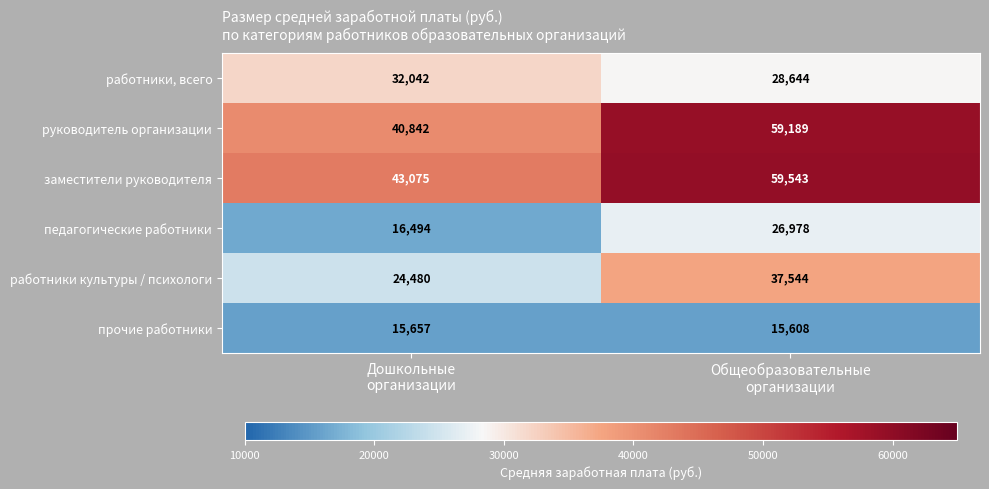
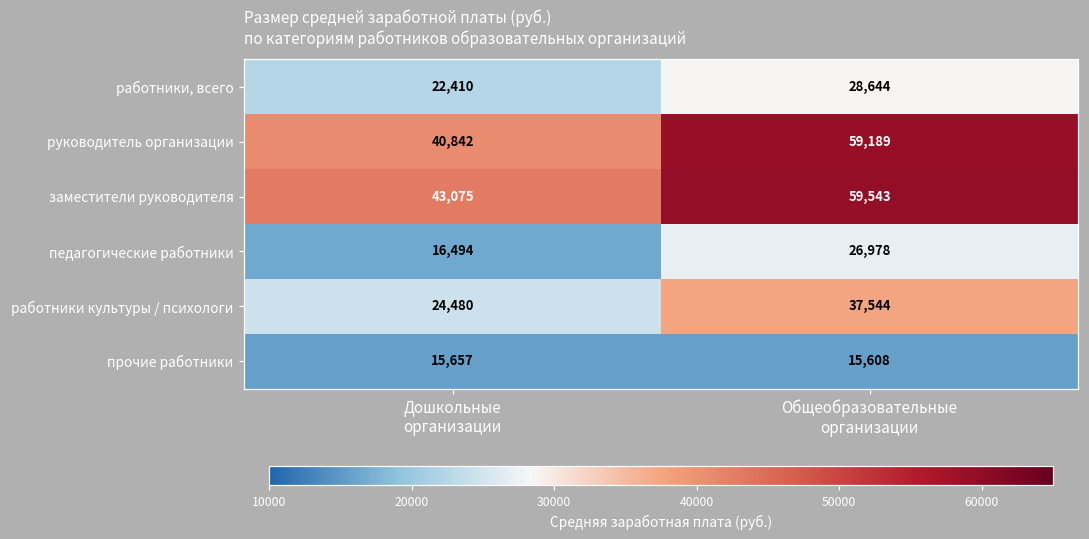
работники, всего, Дошкольные организации: 32,042 -> 22,410
